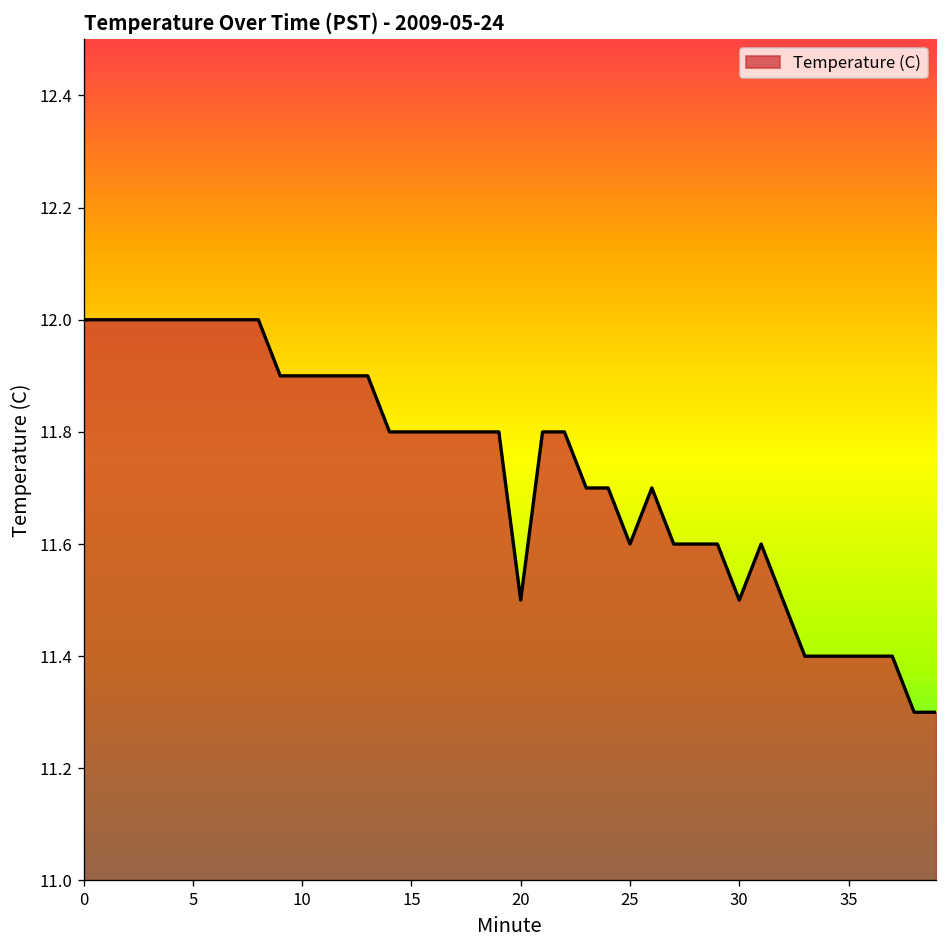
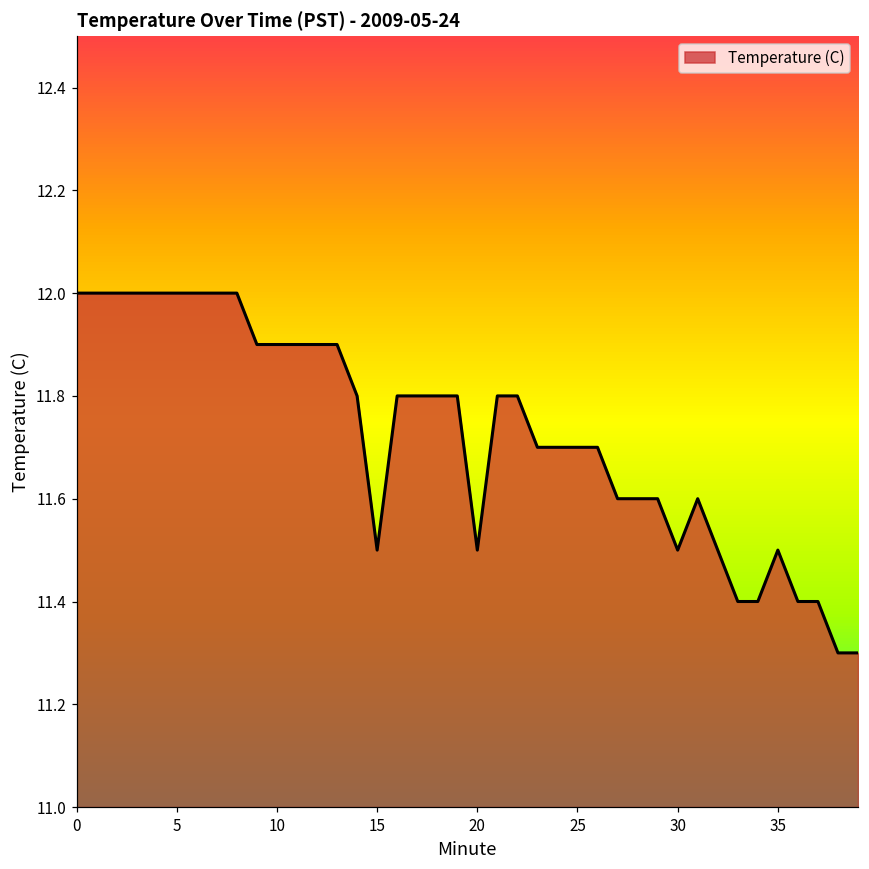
15: 11.8 -> 11.5
25: 11.6 -> 11.7
35: 11.4 -> 11.5
